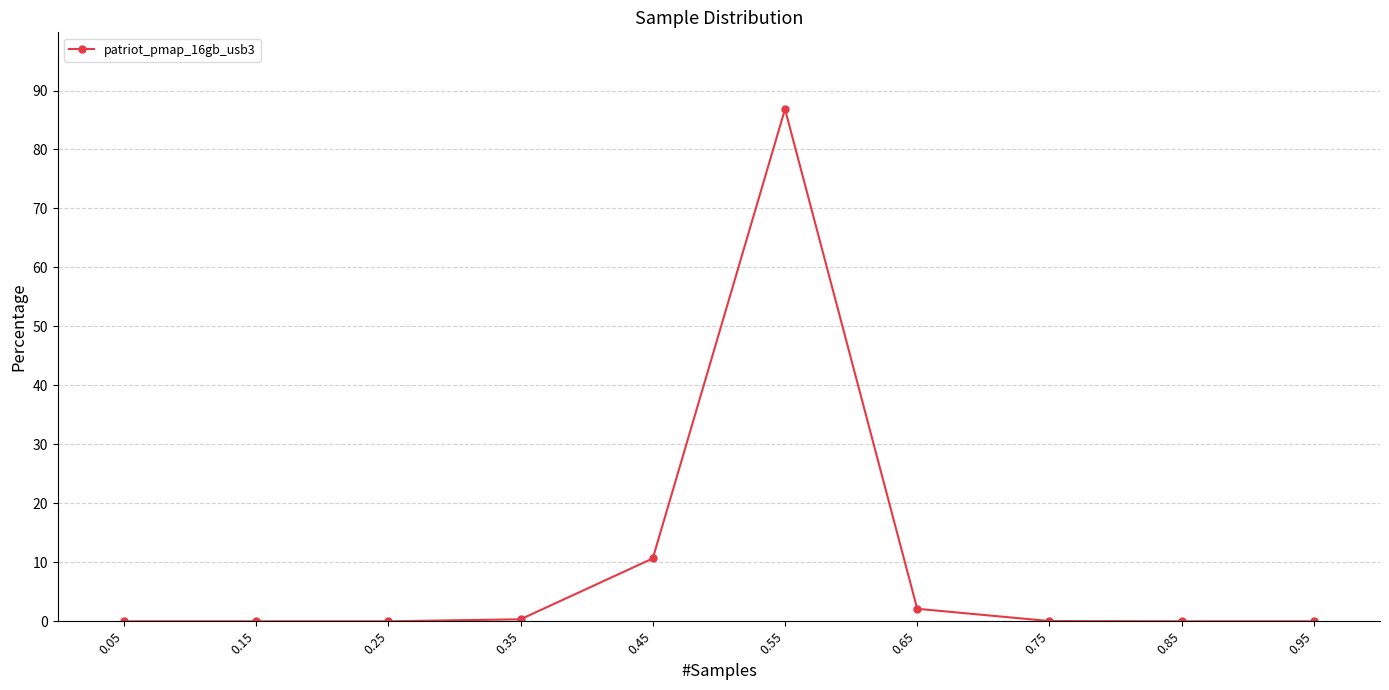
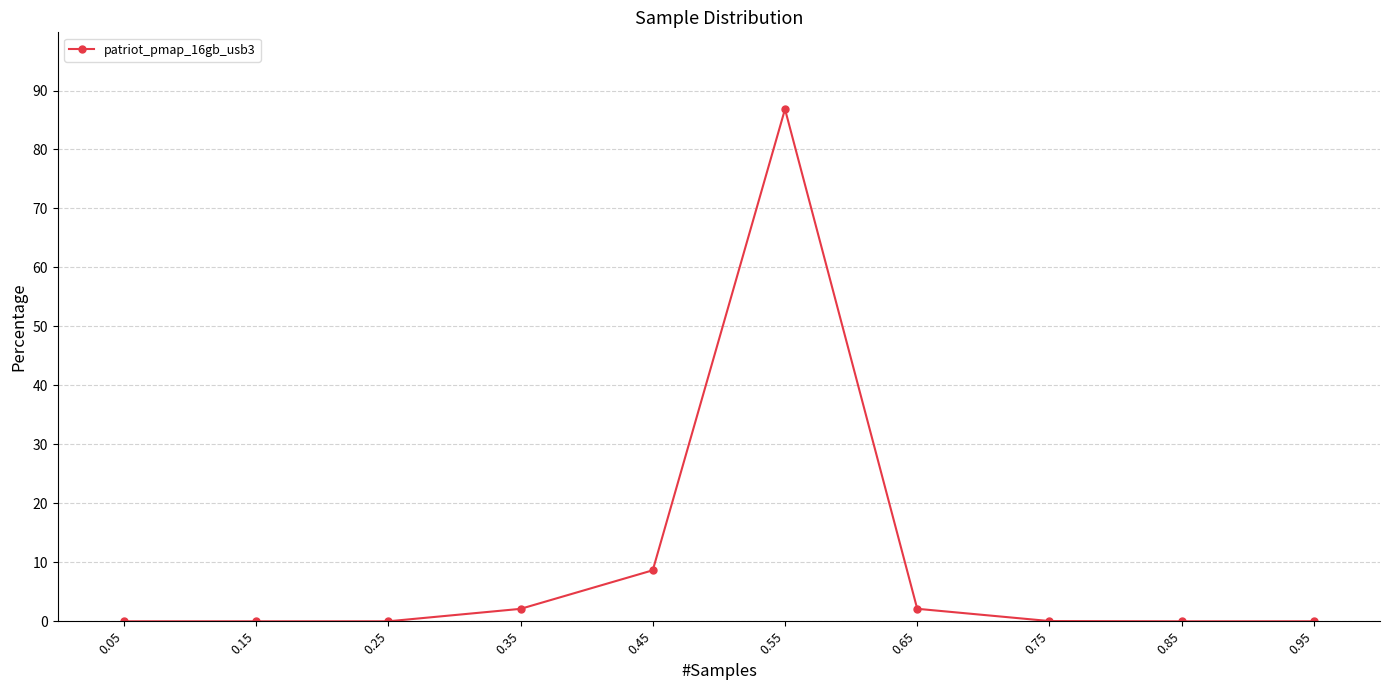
0.35: 0 -> 2
0.45: 11 -> 9
